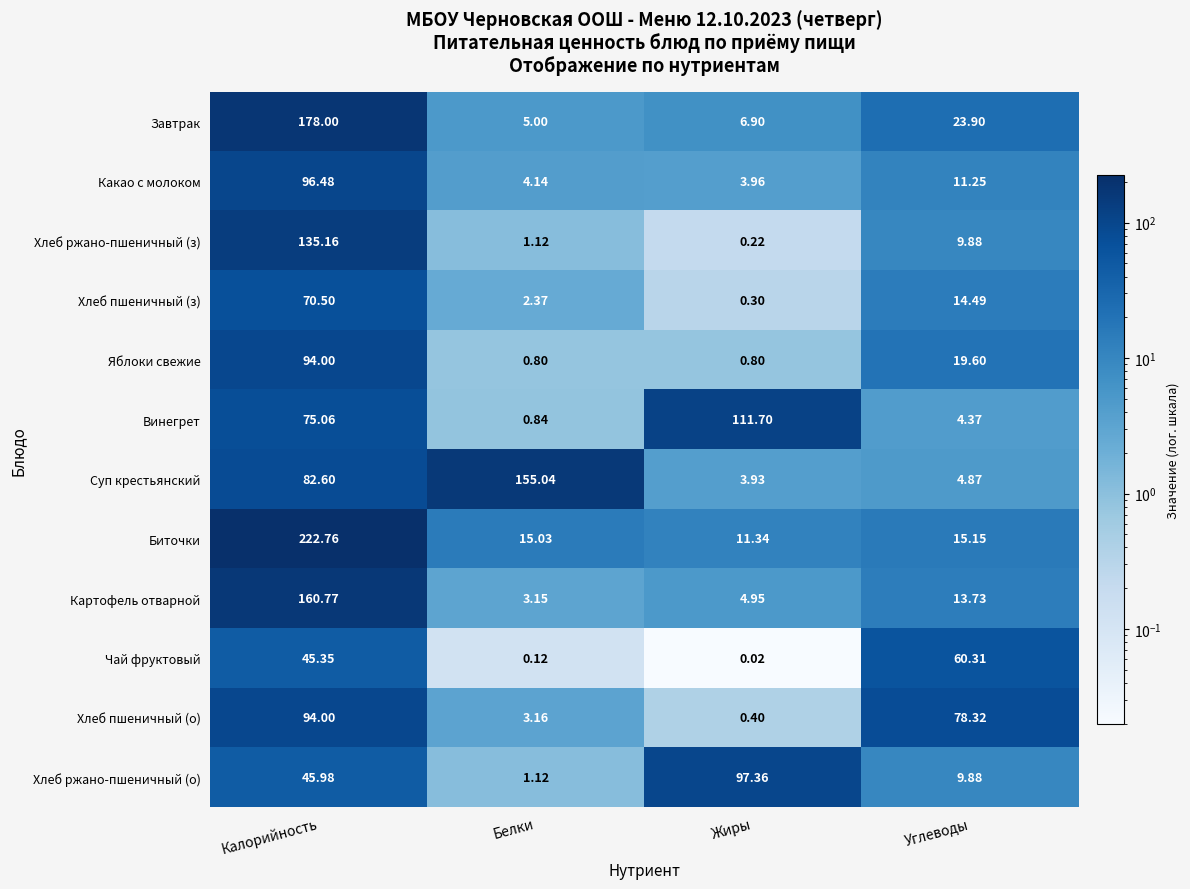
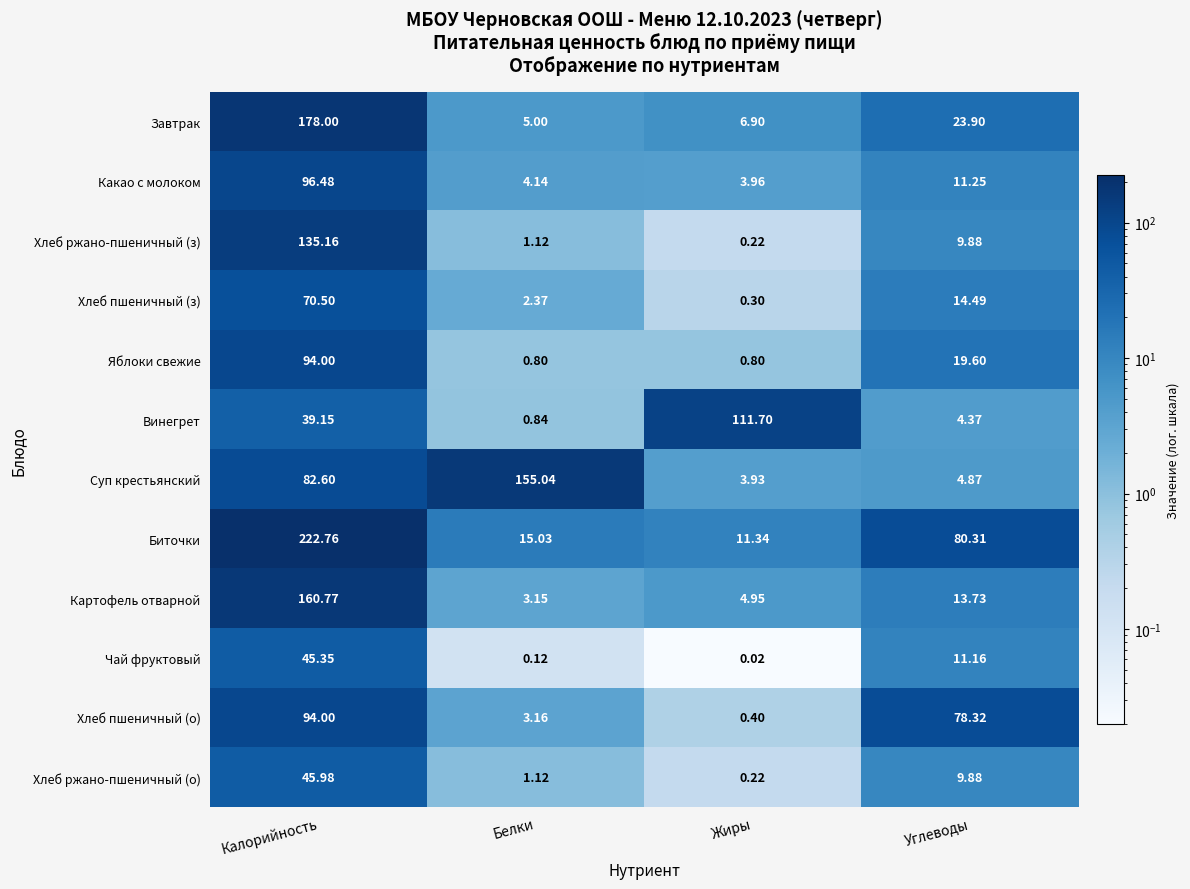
Винегрет, Калорийность: 75.06 -> 39.15
Биточки, Углеводы: 15.15 -> 80.31
Чай фруктовый, Углеводы: 60.31 -> 11.16
Хлеб ржано-пшеничный (о), Жиры: 97.36 -> 0.22
